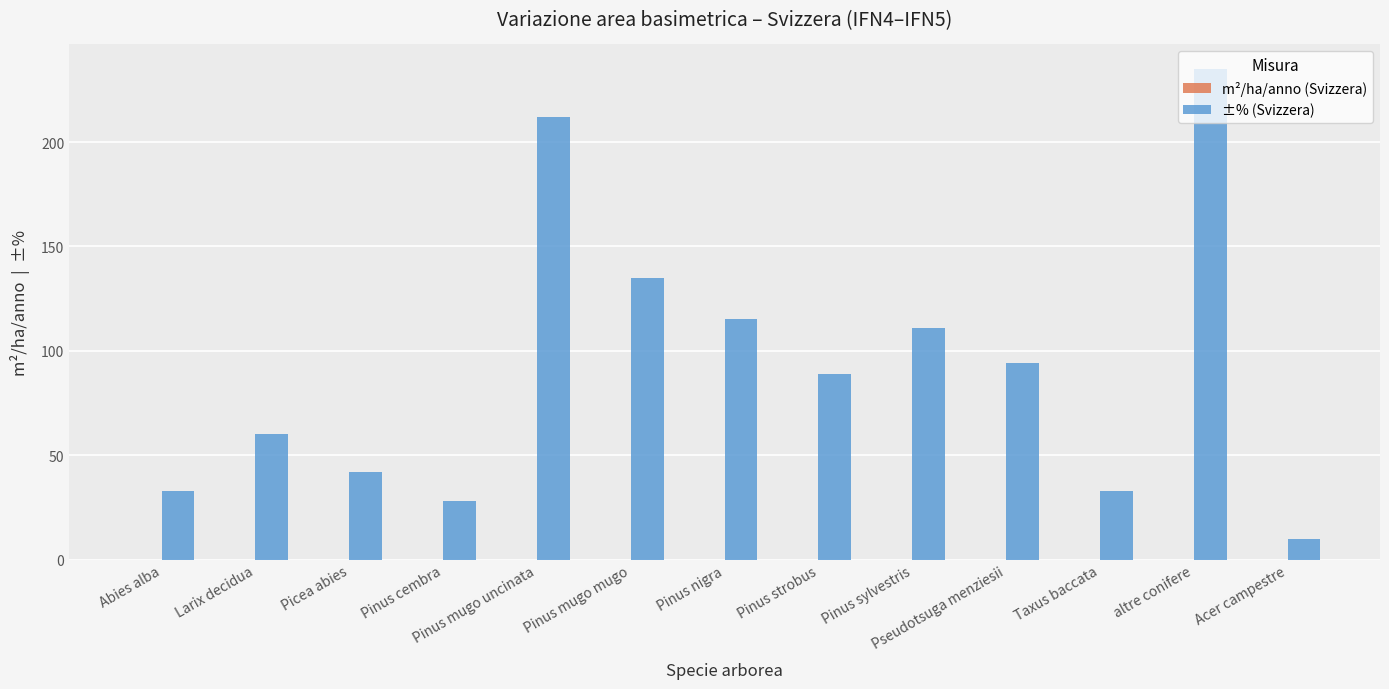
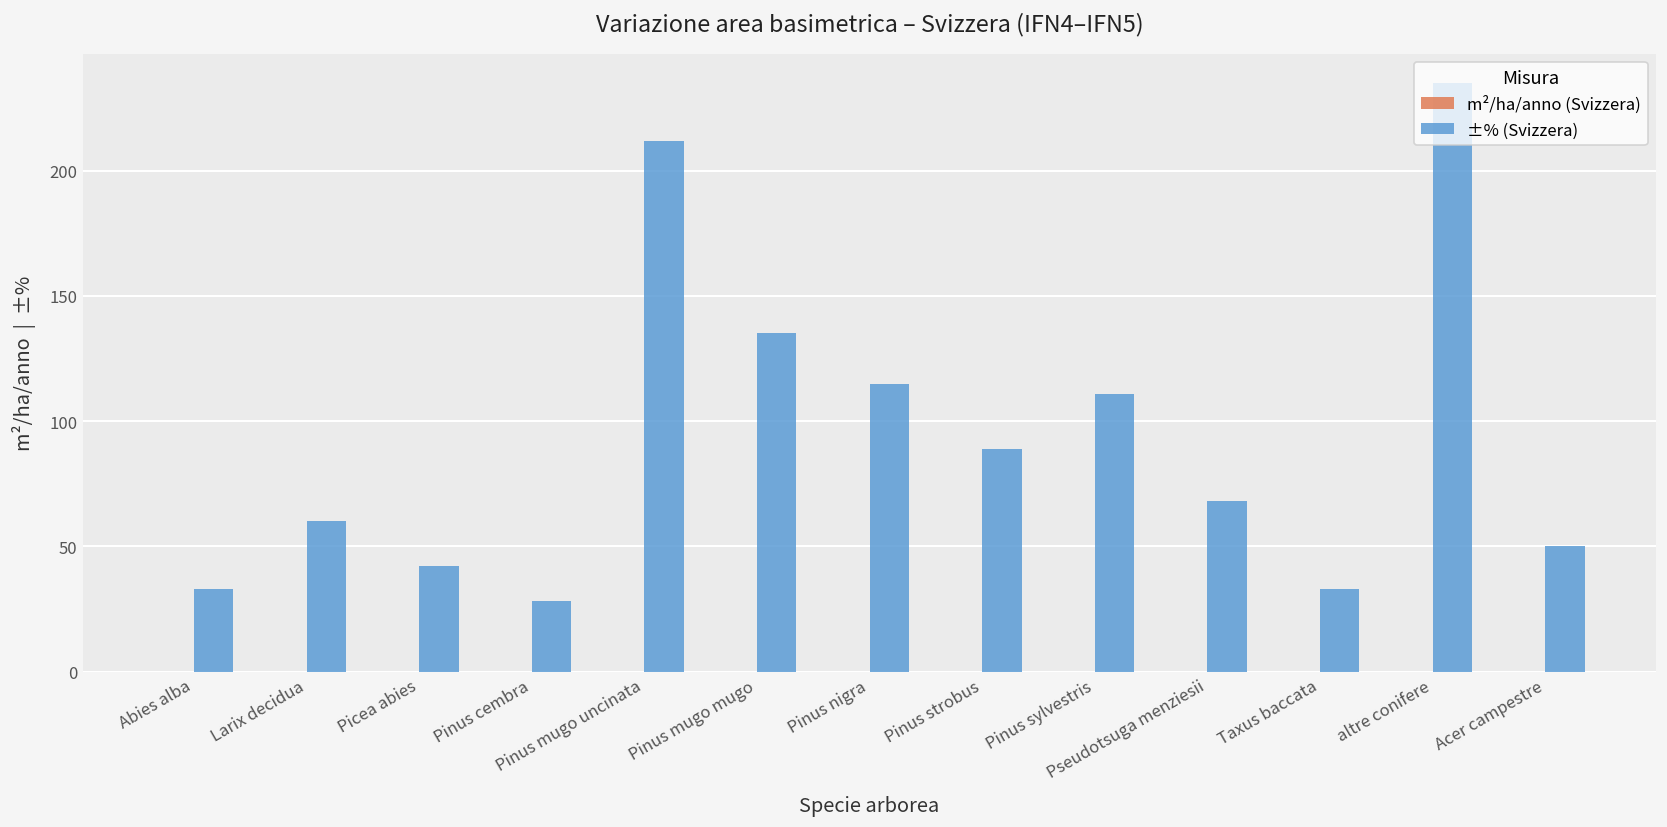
±% (Svizzera), Pseudotsuga menziesii: 94 -> 68
±% (Svizzera), Acer campestre: 10 -> 50
